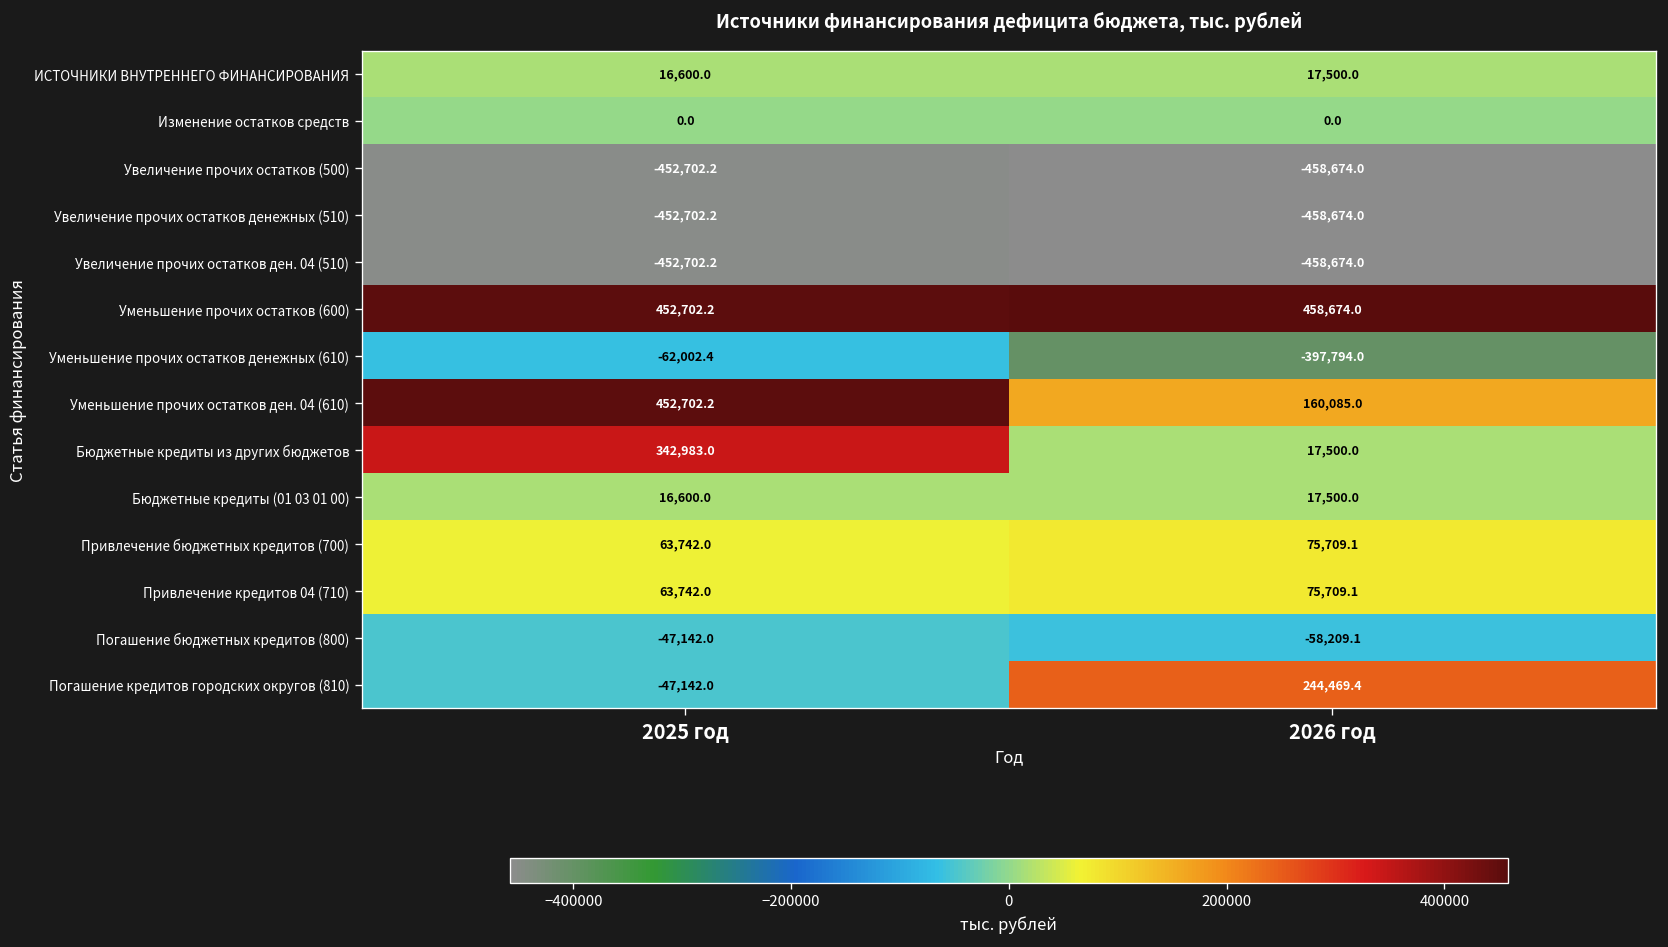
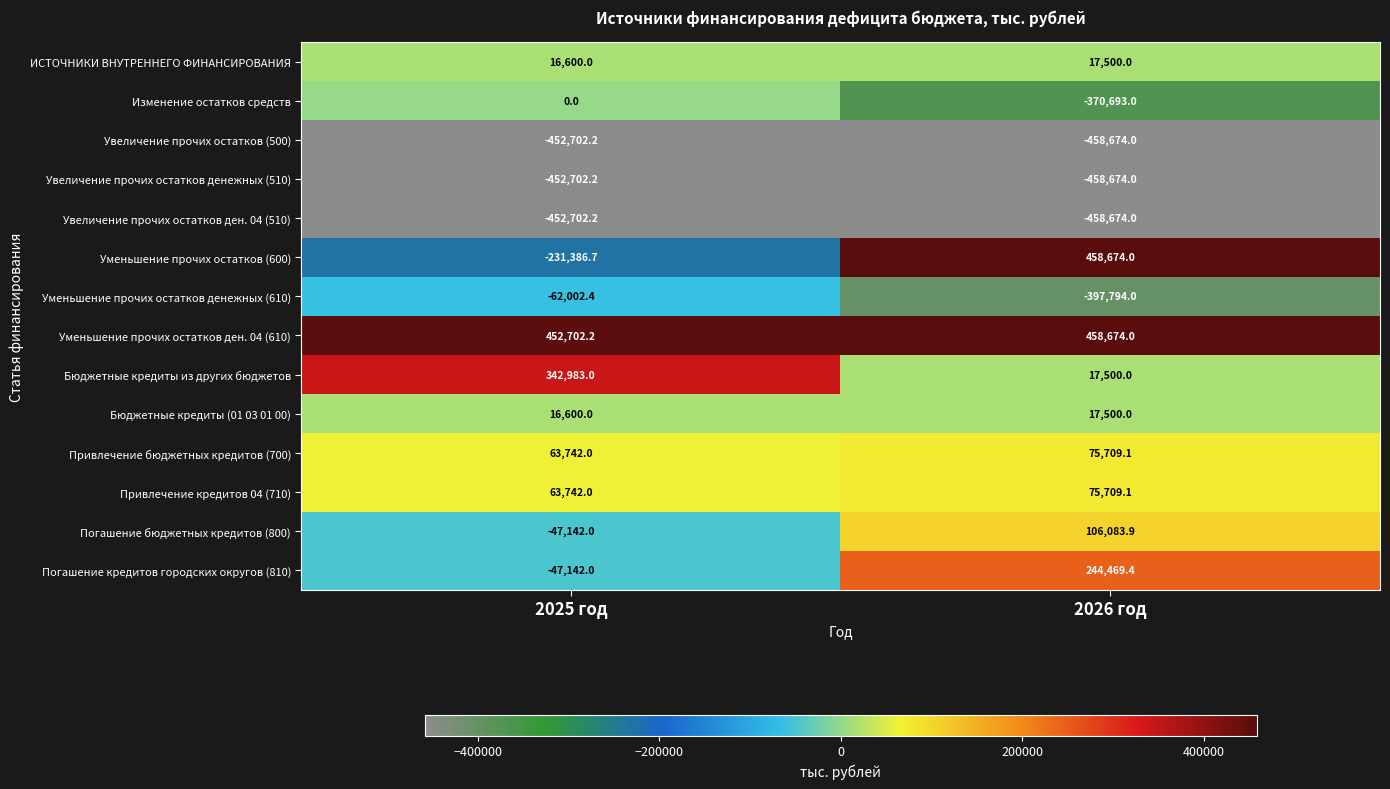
Изменение остатков средств, 2026 год: 0.0 -> -370,693.0
Уменьшение прочих остатков (600), 2025 год: 452,702.2 -> -231,386.7
Уменьшение прочих остатков ден. 04 (610), 2026 год: 160,085.0 -> 458,674.0
Погашение бюджетных кредитов (800), 2026 год: -58,209.1 -> 106,083.9
